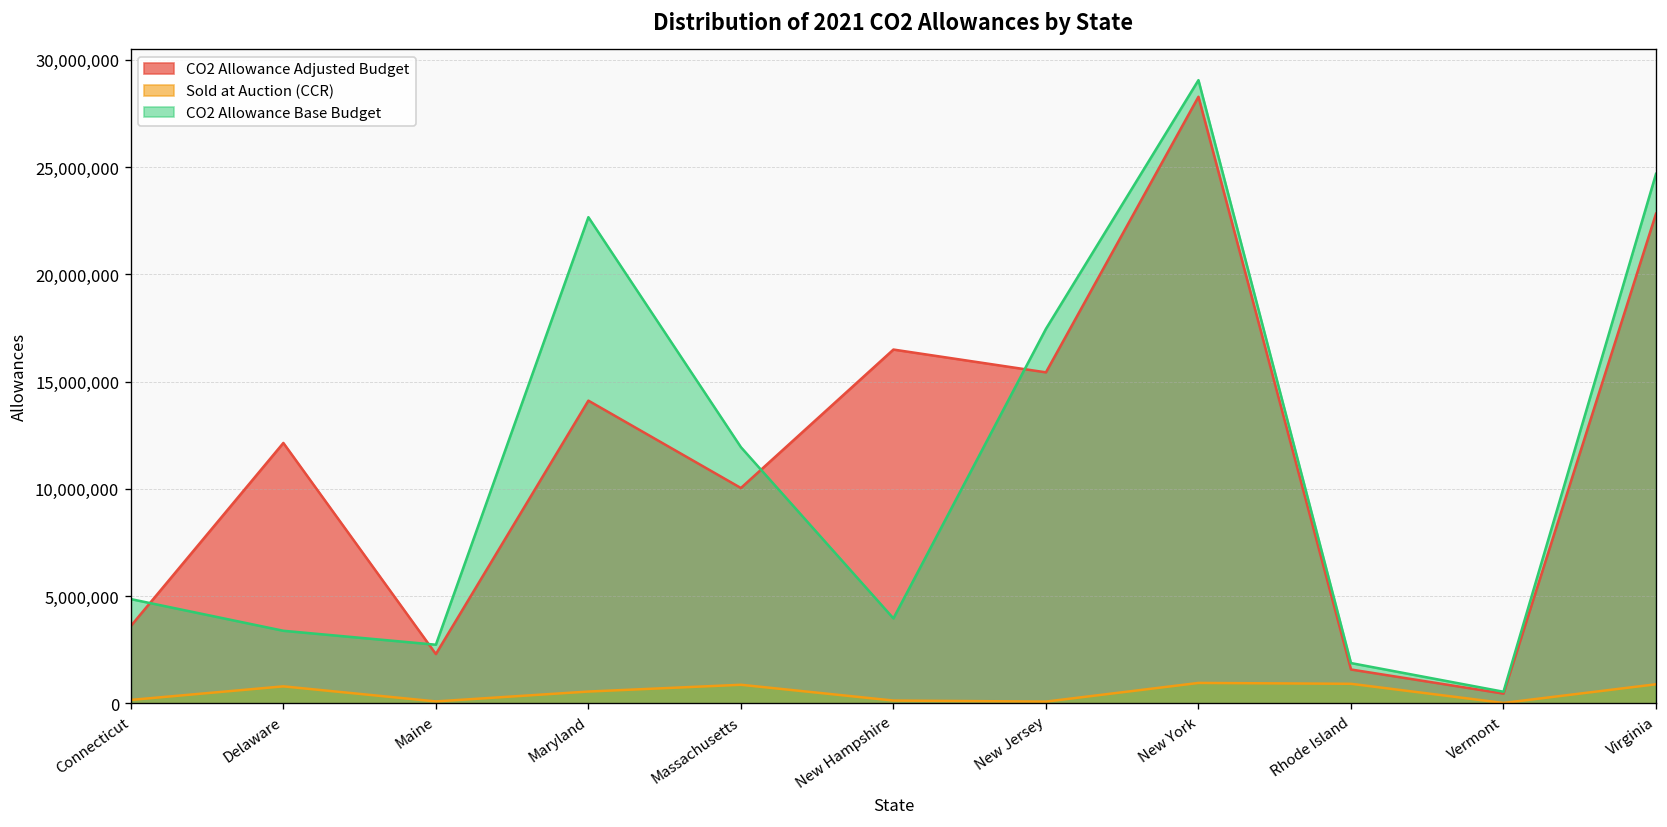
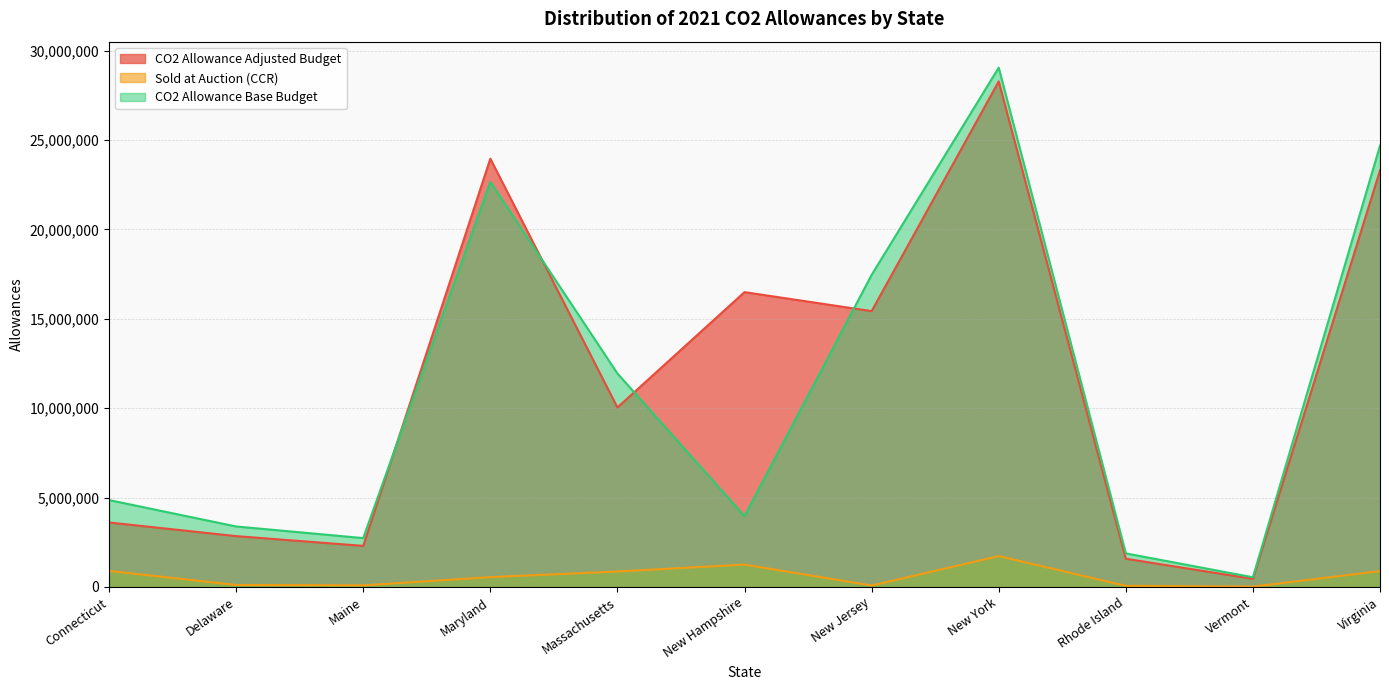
Sold at Auction (CCR), Connecticut: 200,000 -> 900,000
CO2 Allowance Adjusted Budget, Delaware: 12,100,000 -> 2,800,000
Sold at Auction (CCR), Delaware: 800,000 -> 100,000
CO2 Allowance Adjusted Budget, Maryland: 14,100,000 -> 24,000,000
Sold at Auction (CCR), New Hampshire: 100,000 -> 1,300,000
Sold at Auction (CCR), New York: 1,000,000 -> 1,700,000
Sold at Auction (CCR), Rhode Island: 900,000 -> 100,000
CO2 Allowance Adjusted Budget, Virginia: 22,800,000 -> 23,300,000
